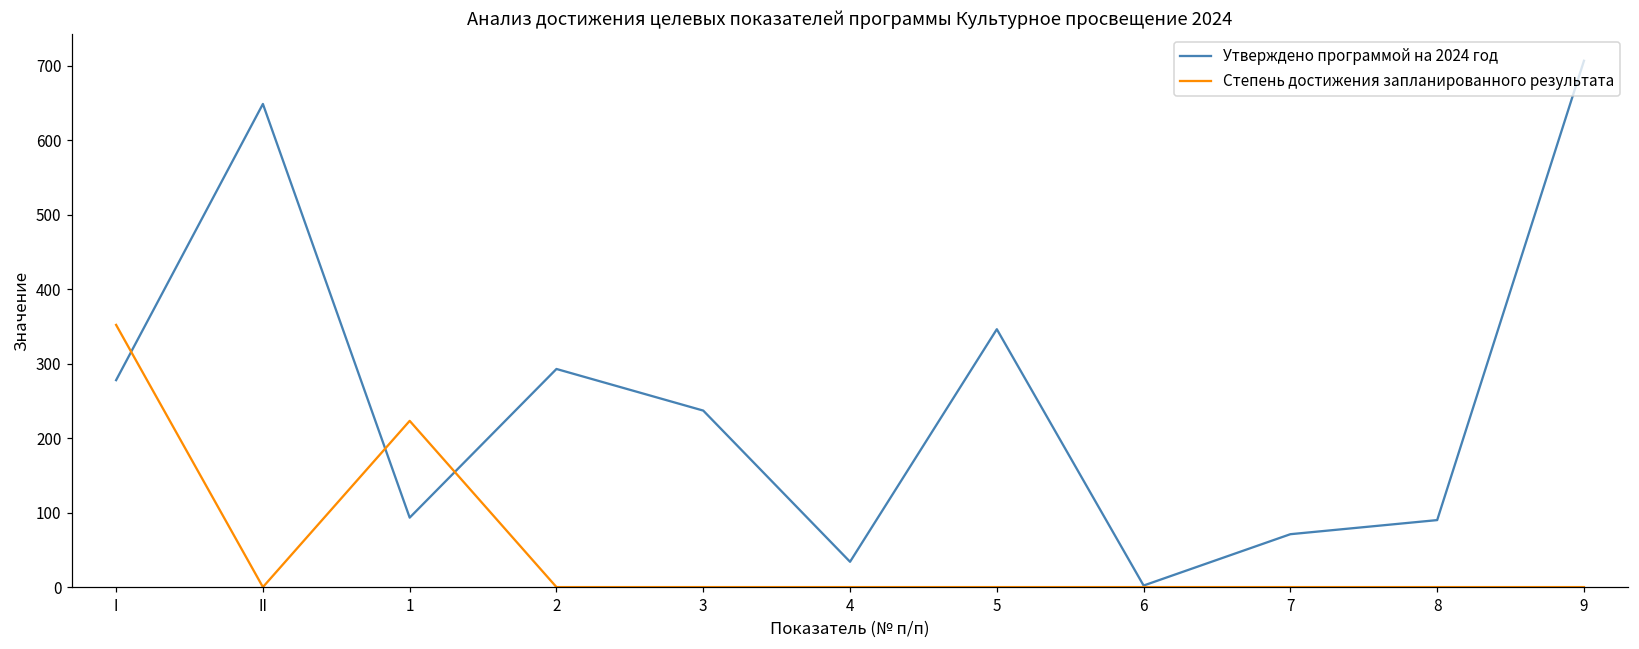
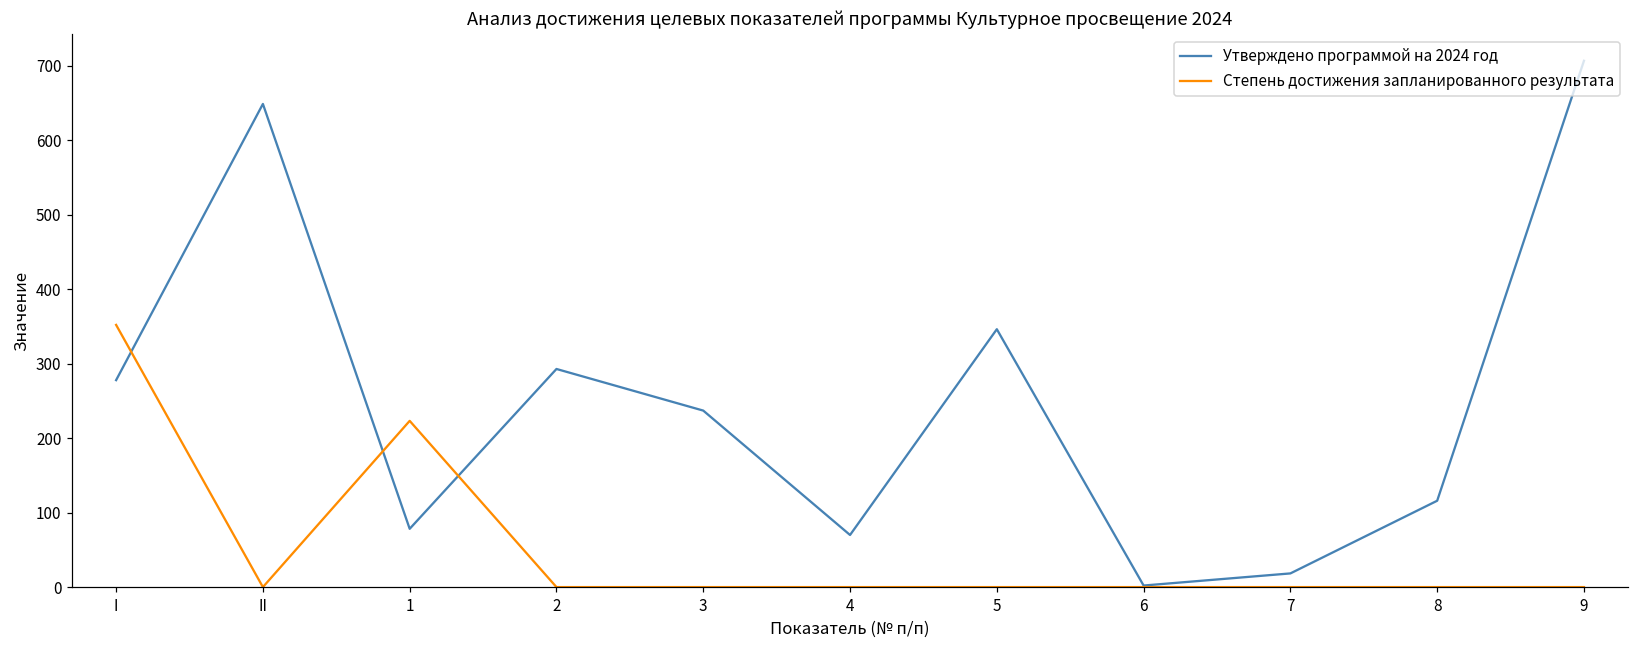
Утверждено программой на 2024 год, 1: 90 -> 80
Утверждено программой на 2024 год, 4: 30 -> 70
Утверждено программой на 2024 год, 7: 70 -> 20
Утверждено программой на 2024 год, 8: 90 -> 120
